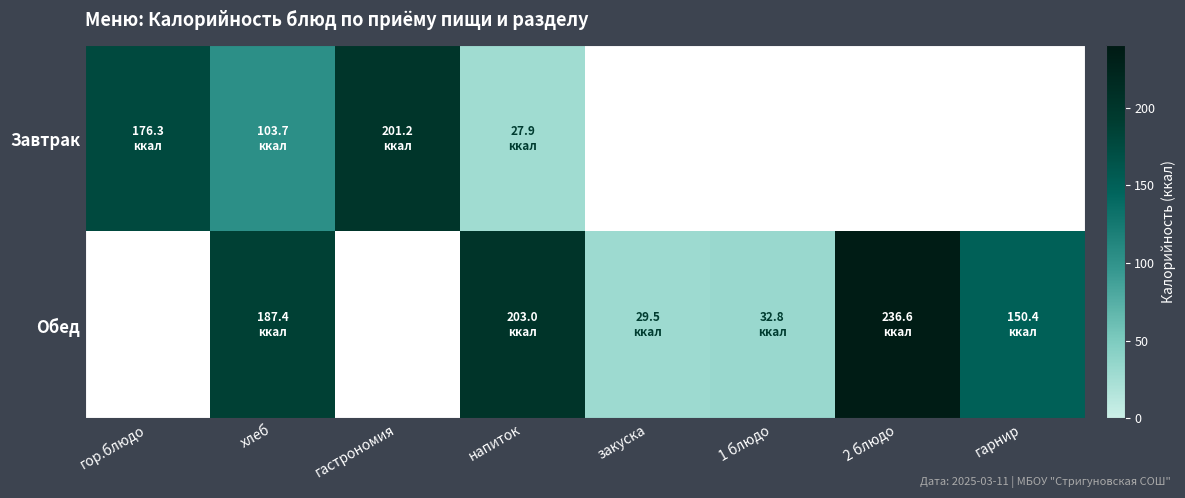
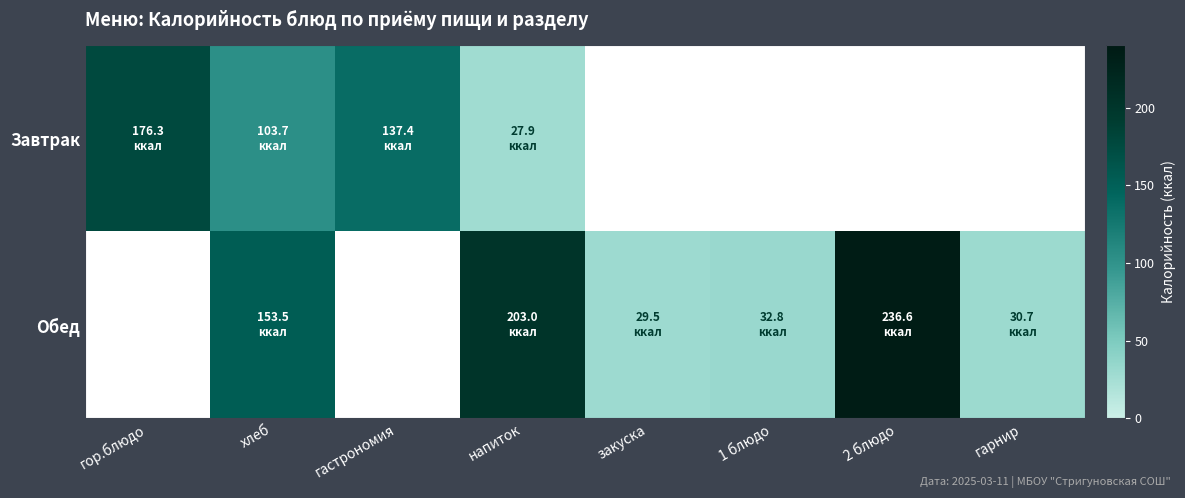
Завтрак, гастрономия: 201.2 -> 137.4
Обед, хлеб: 187.4 -> 153.5
Обед, гарнир: 150.4 -> 30.7
